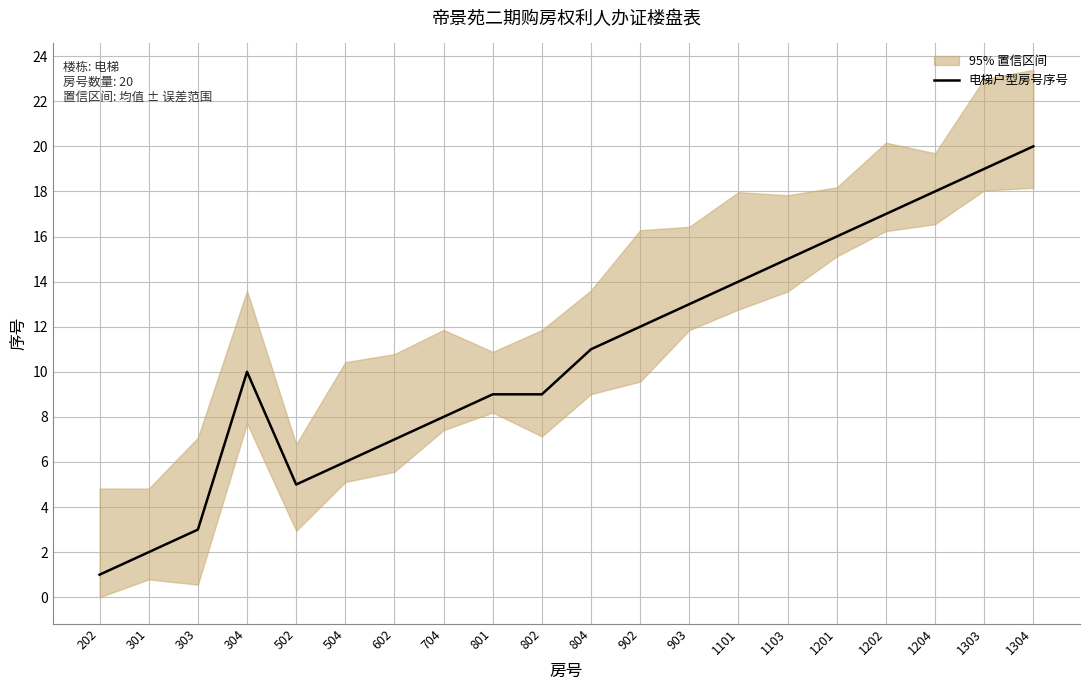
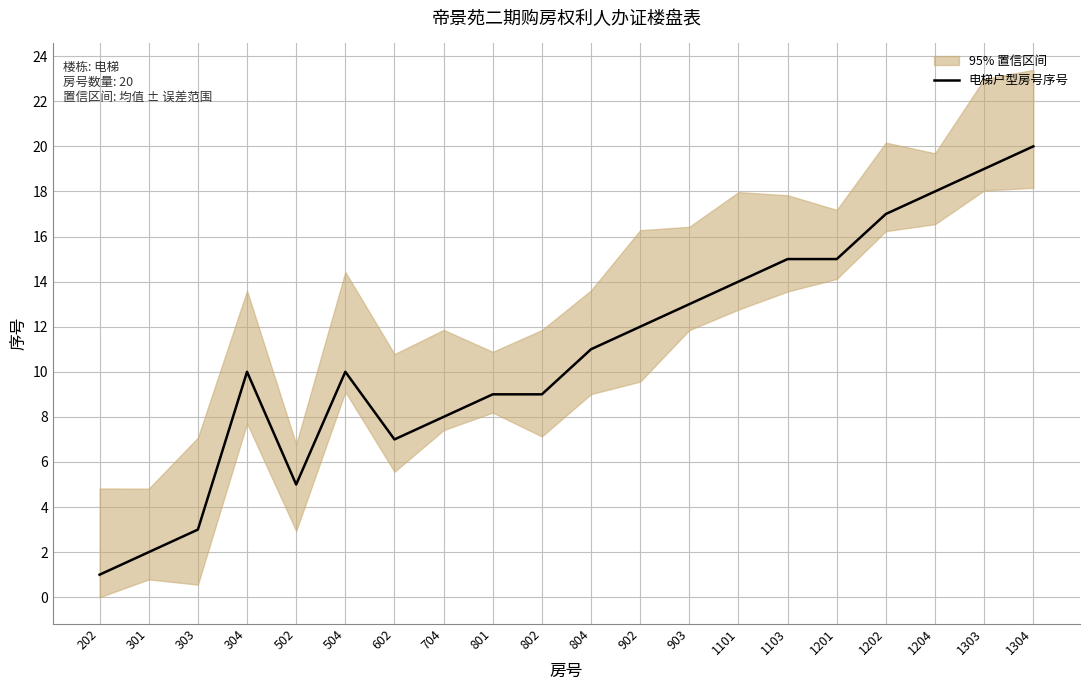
电梯户型房号序号, 504: 6 -> 10
电梯户型房号序号, 1201: 16 -> 15
